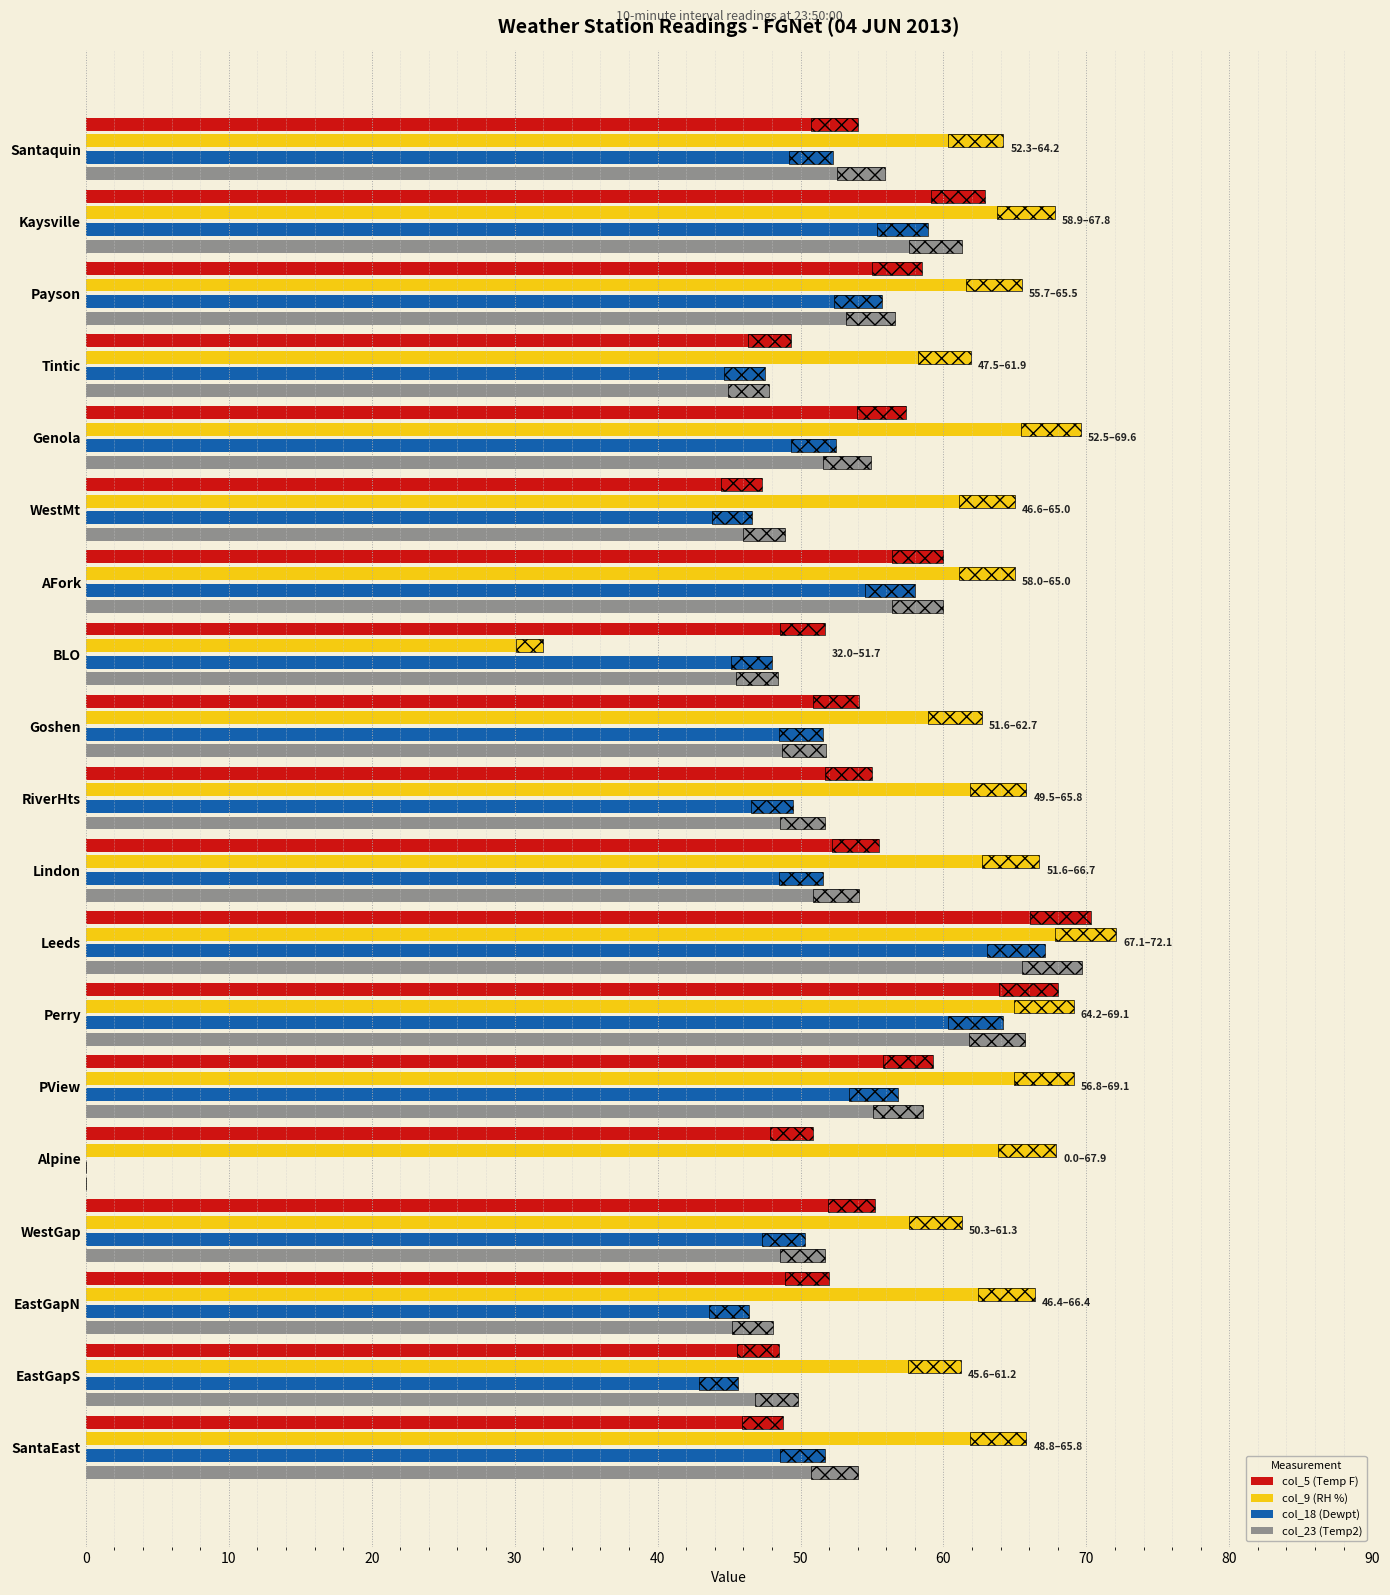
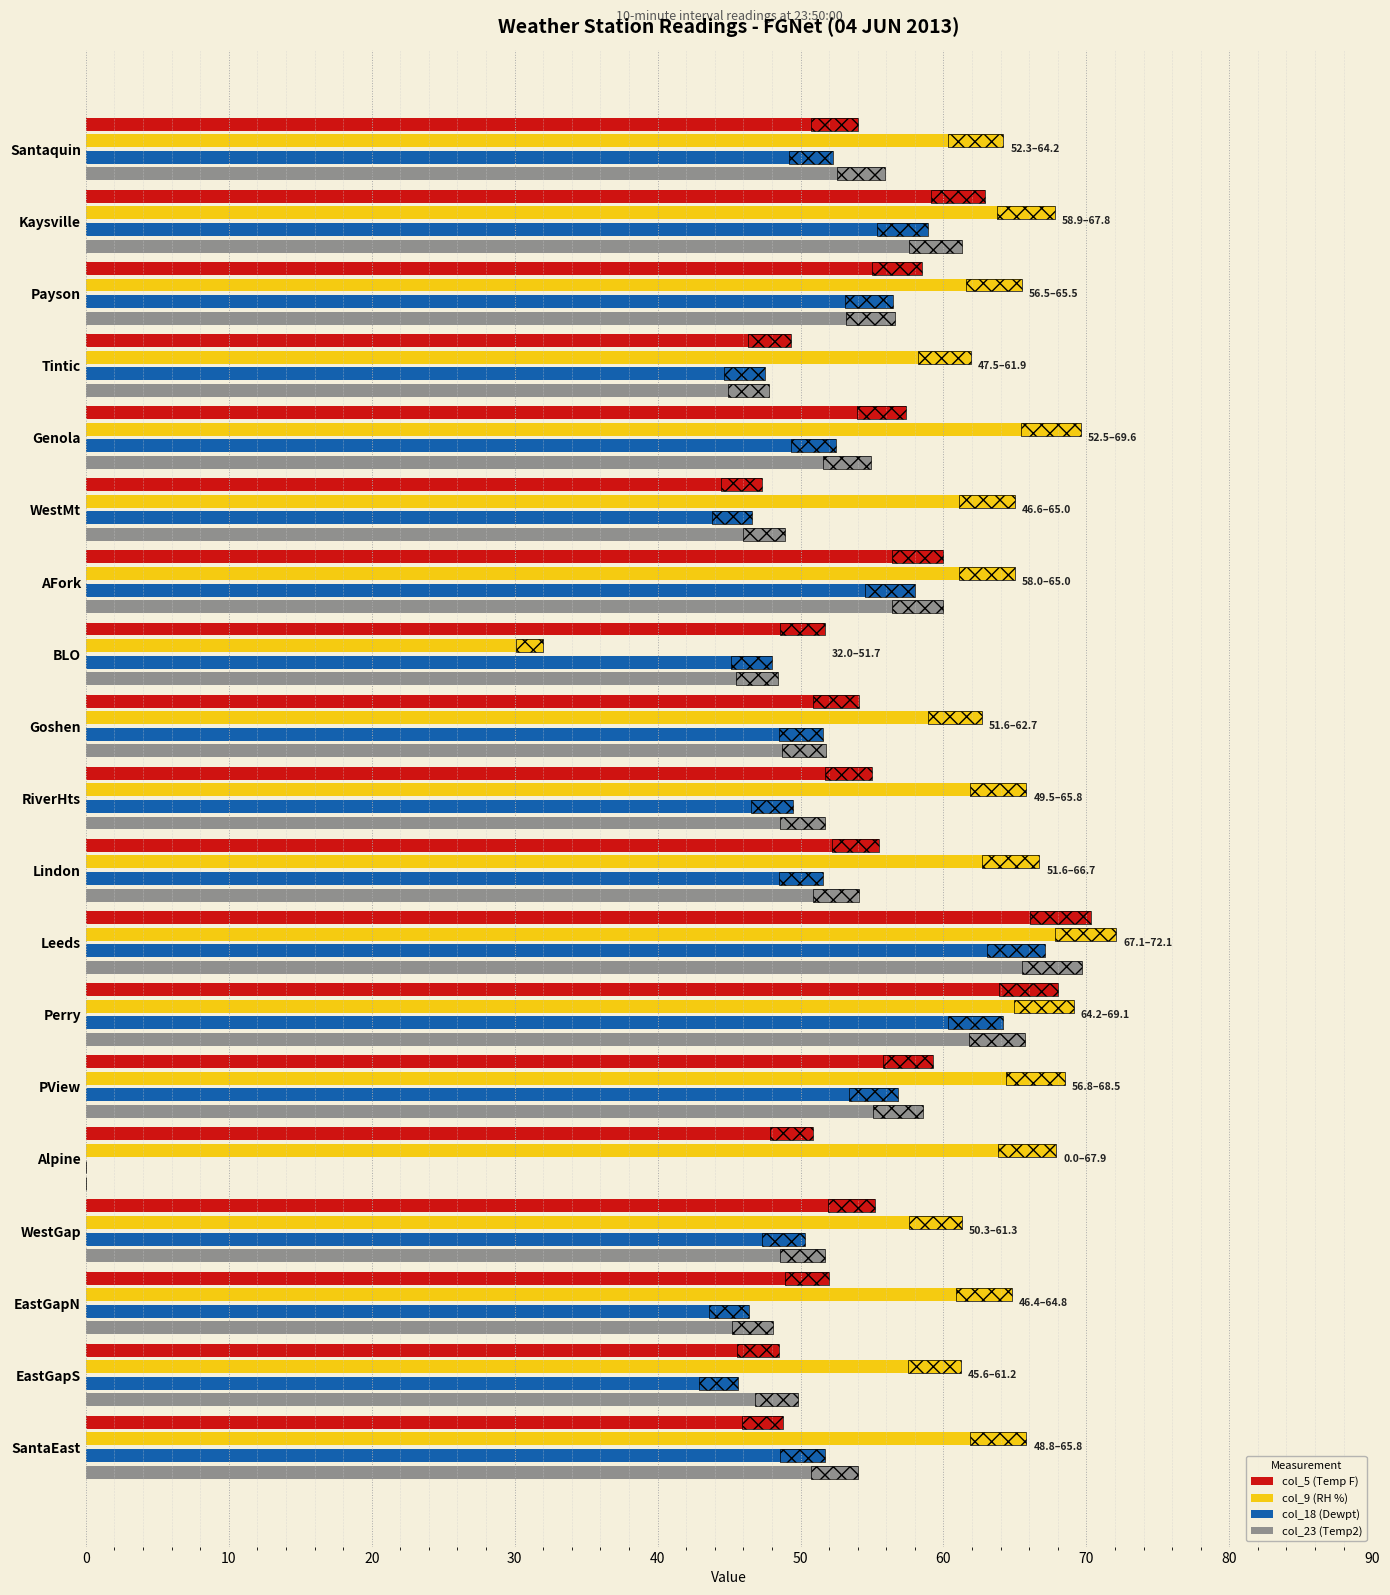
col_18 (Dewpt), Payson: 55.7 -> 56.5
col_9 (RH %), PView: 69.1 -> 68.5
col_9 (RH %), EastGapN: 66.4 -> 64.8
